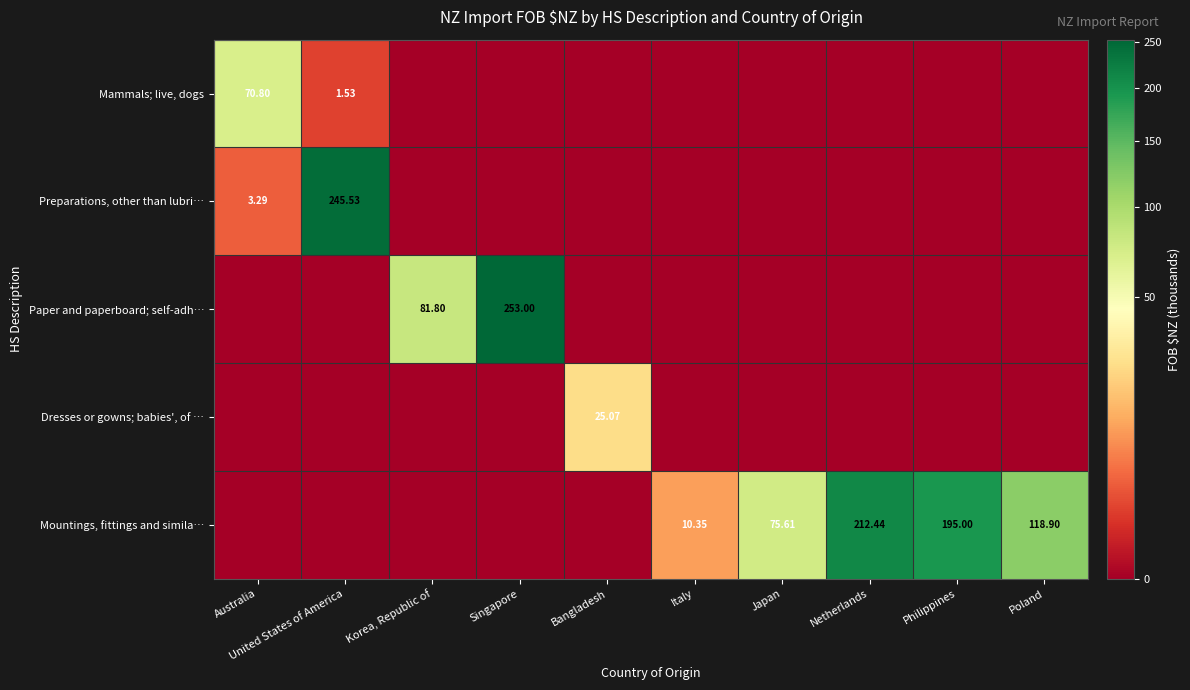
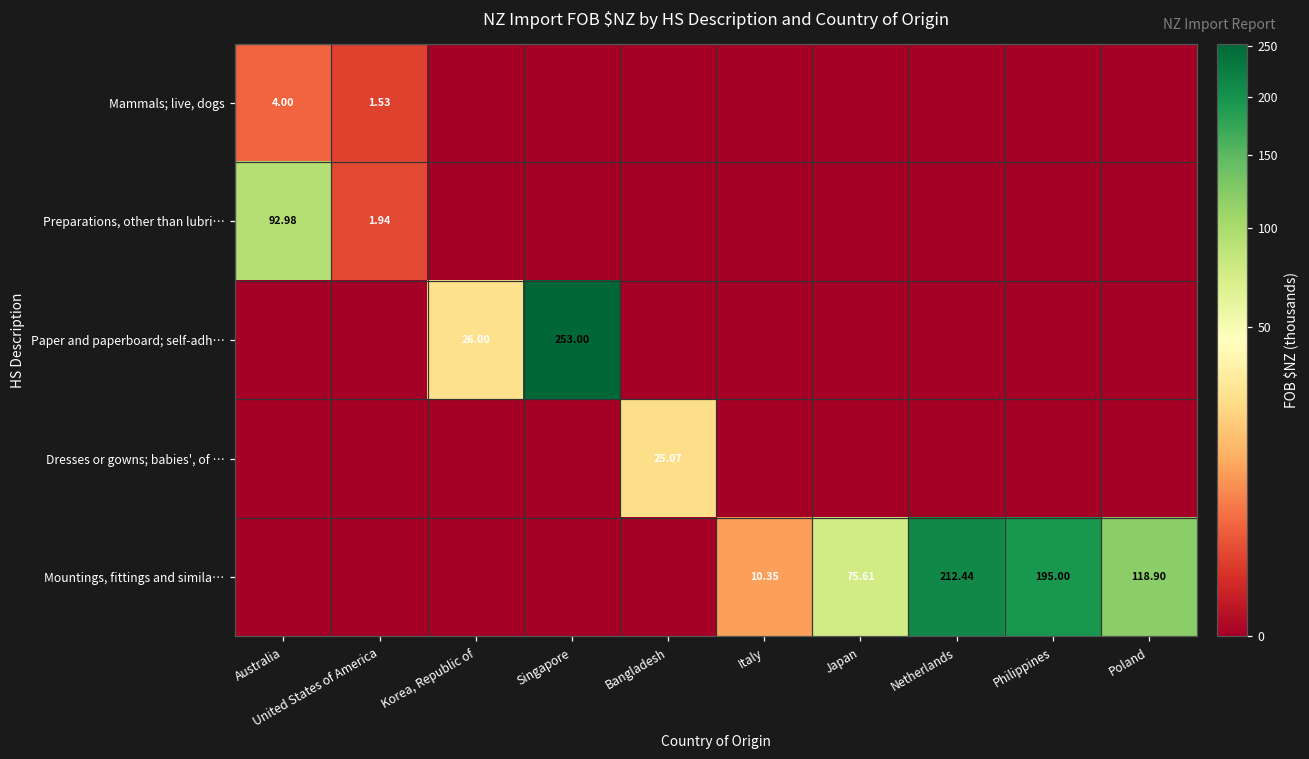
Mammals; live, dogs, Australia: 70.80 -> 4.00
Preparations, other than lubri…, Australia: 3.29 -> 92.98
Preparations, other than lubri…, United States of America: 245.53 -> 1.94
Paper and paperboard; self-adh…, Korea, Republic of: 81.80 -> 26.00
